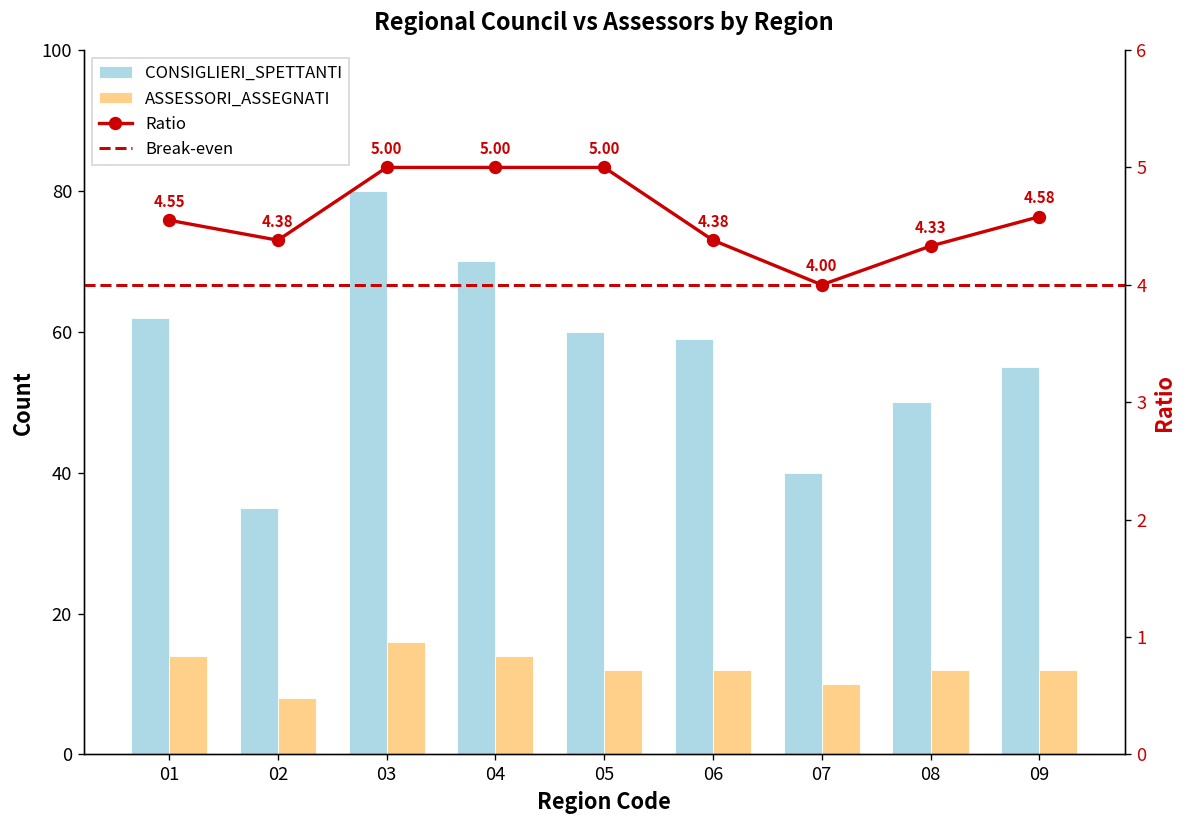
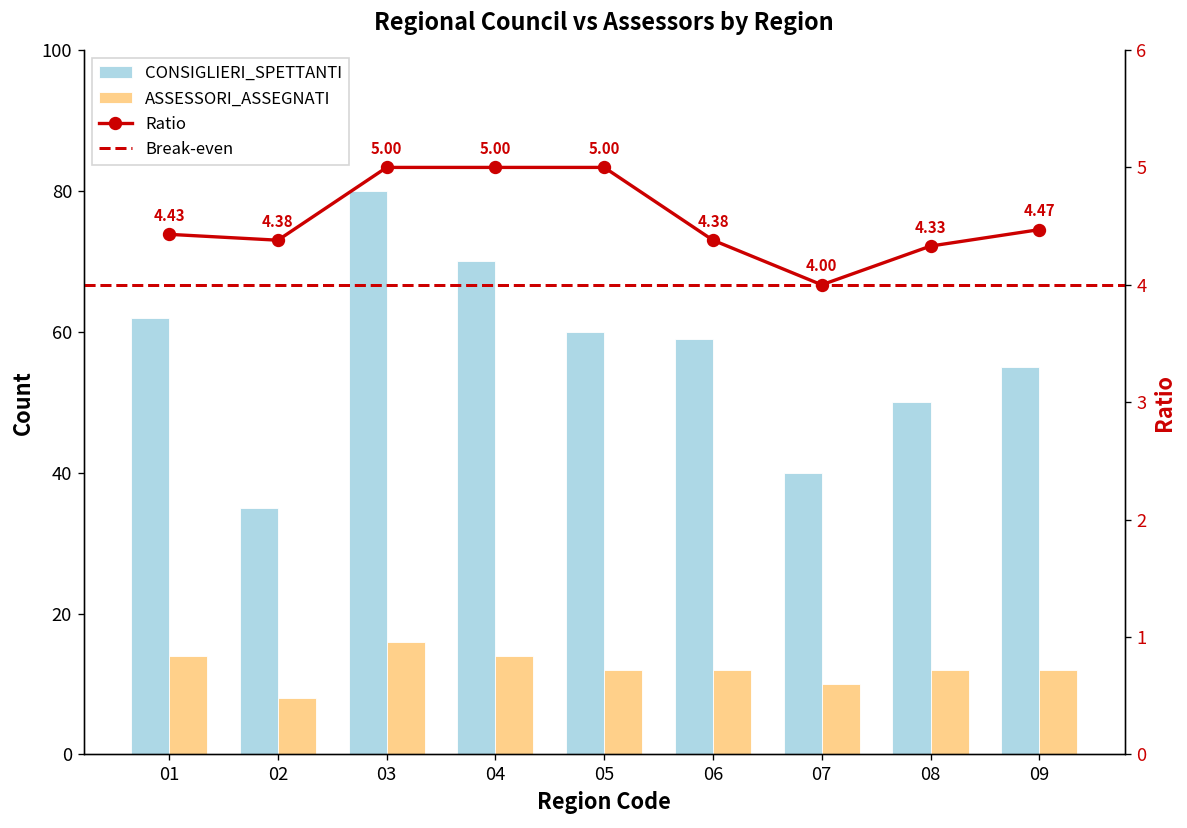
Ratio, 01: 4.55 -> 4.43
Ratio, 09: 4.58 -> 4.47
